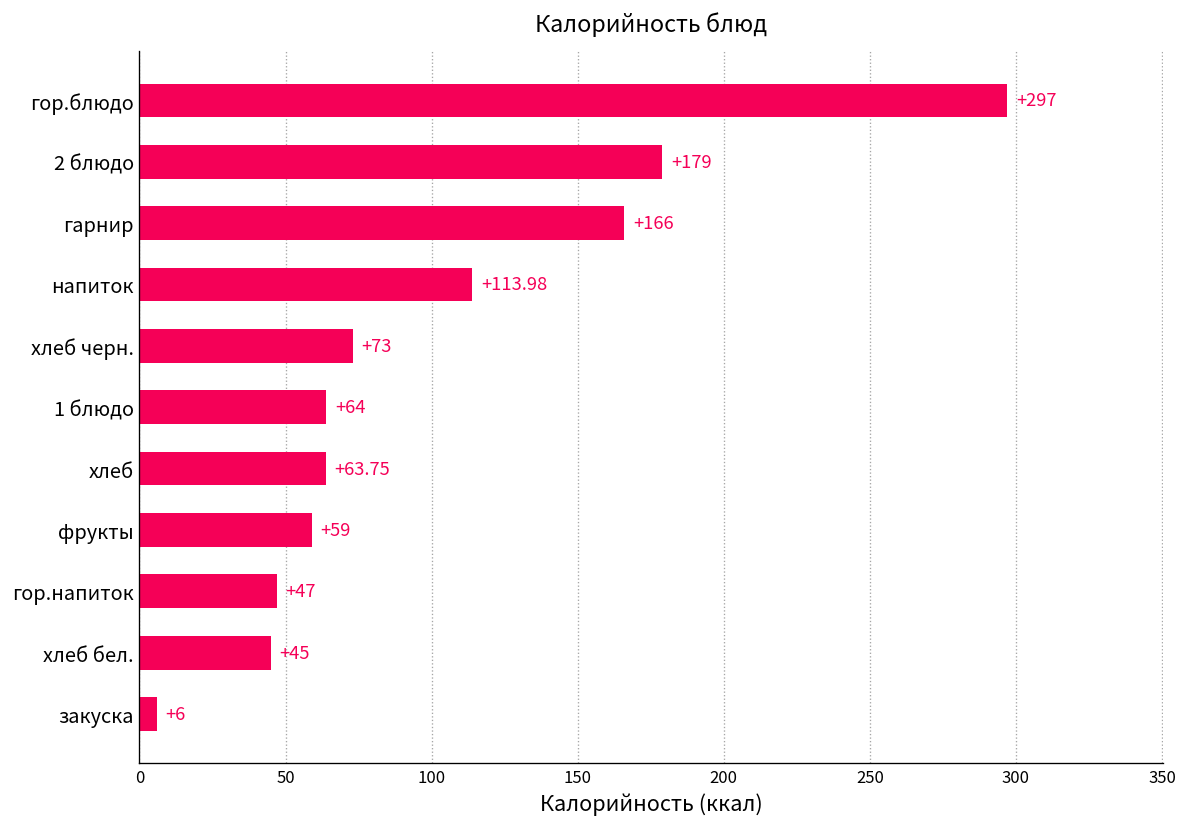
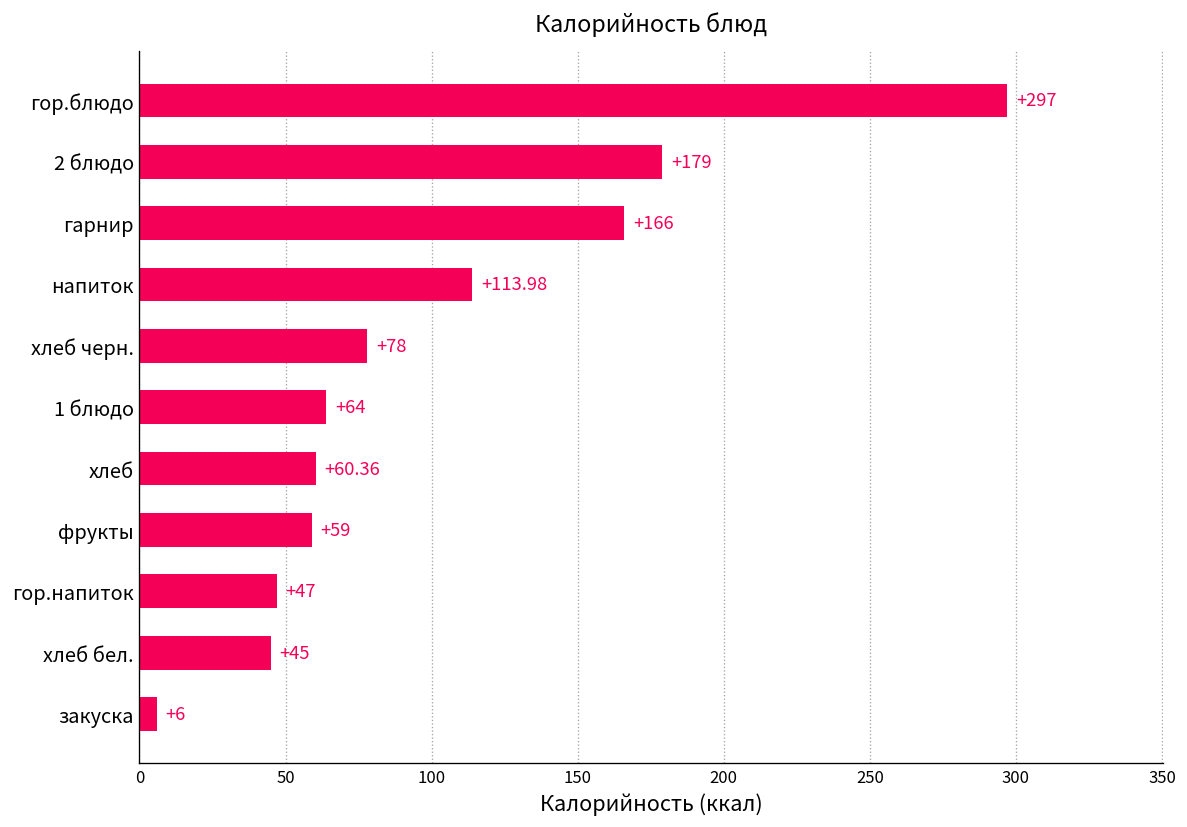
хлеб черн.: +73 -> +78
хлеб: +63.75 -> +60.36
